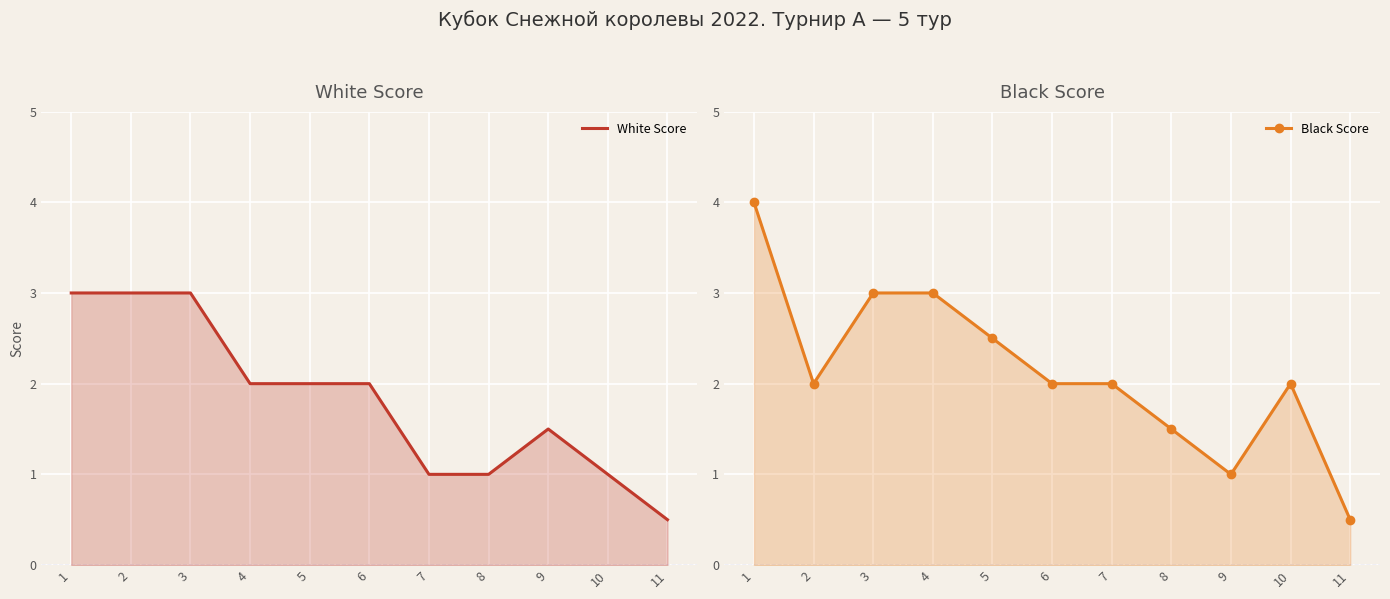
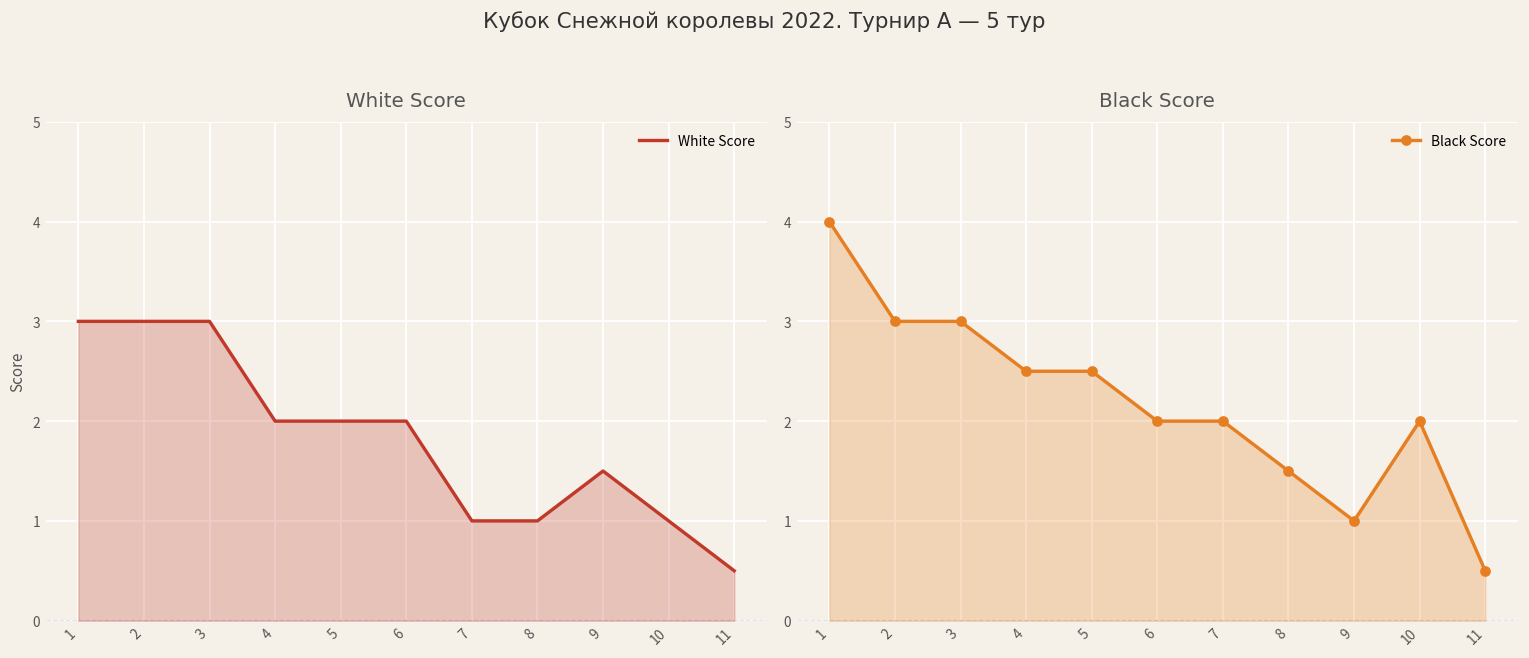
Black Score, 2: 2 -> 3
Black Score, 4: 3.0 -> 2.5
